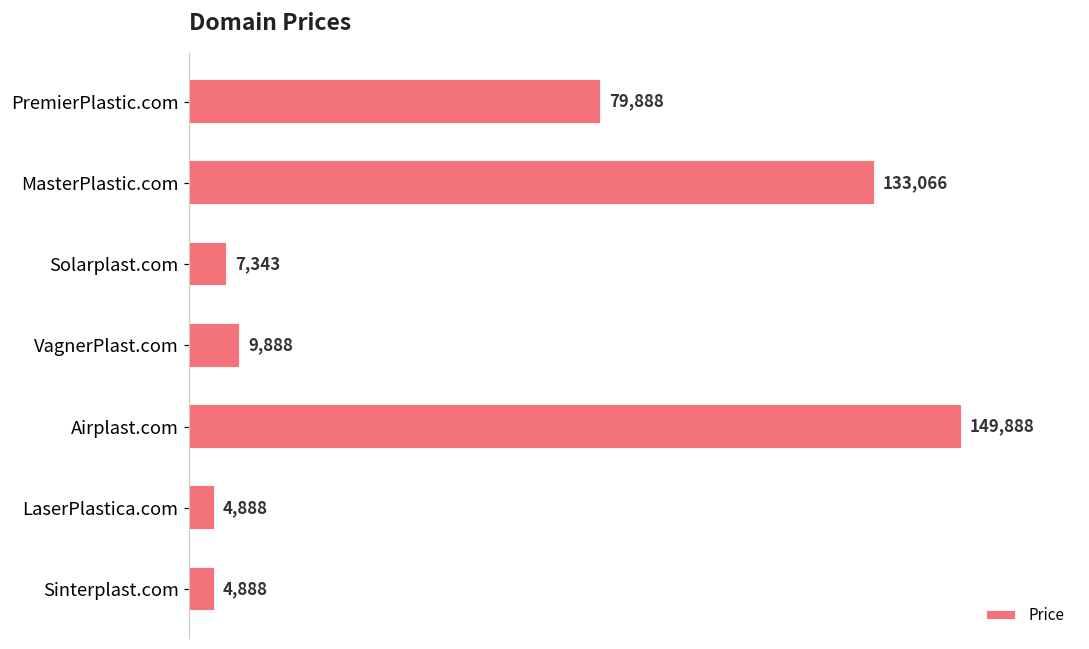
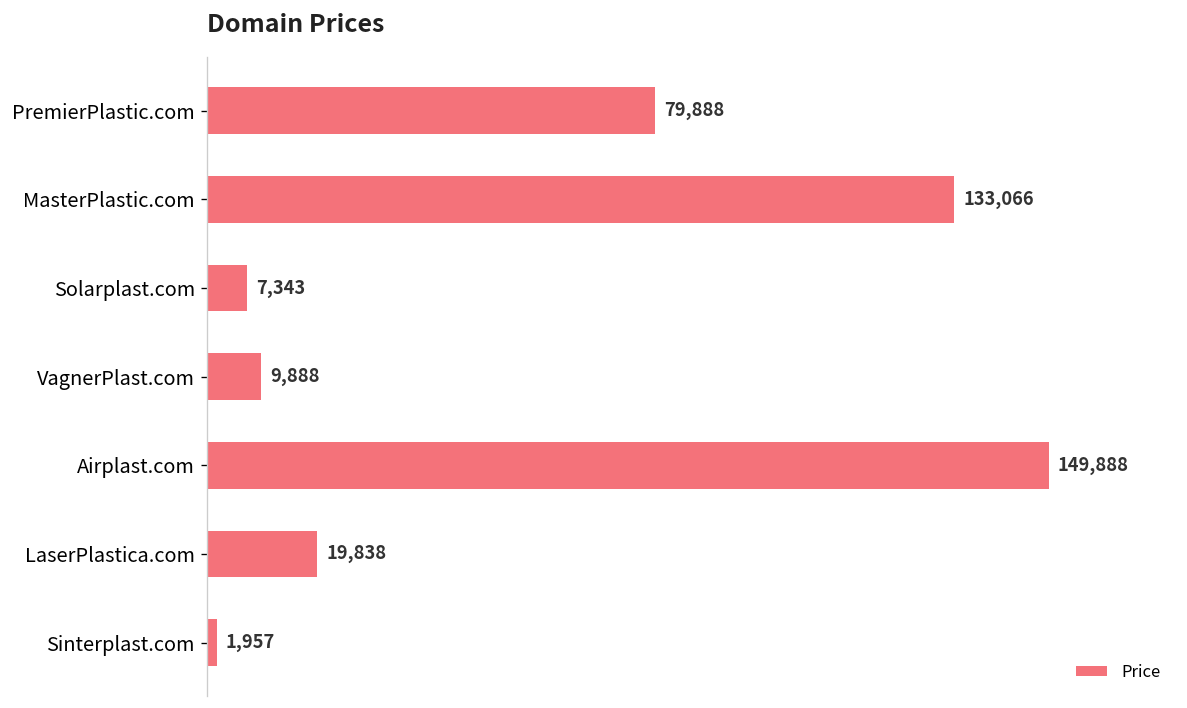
LaserPlastica.com: 4,888 -> 19,838
Sinterplast.com: 4,888 -> 1,957
